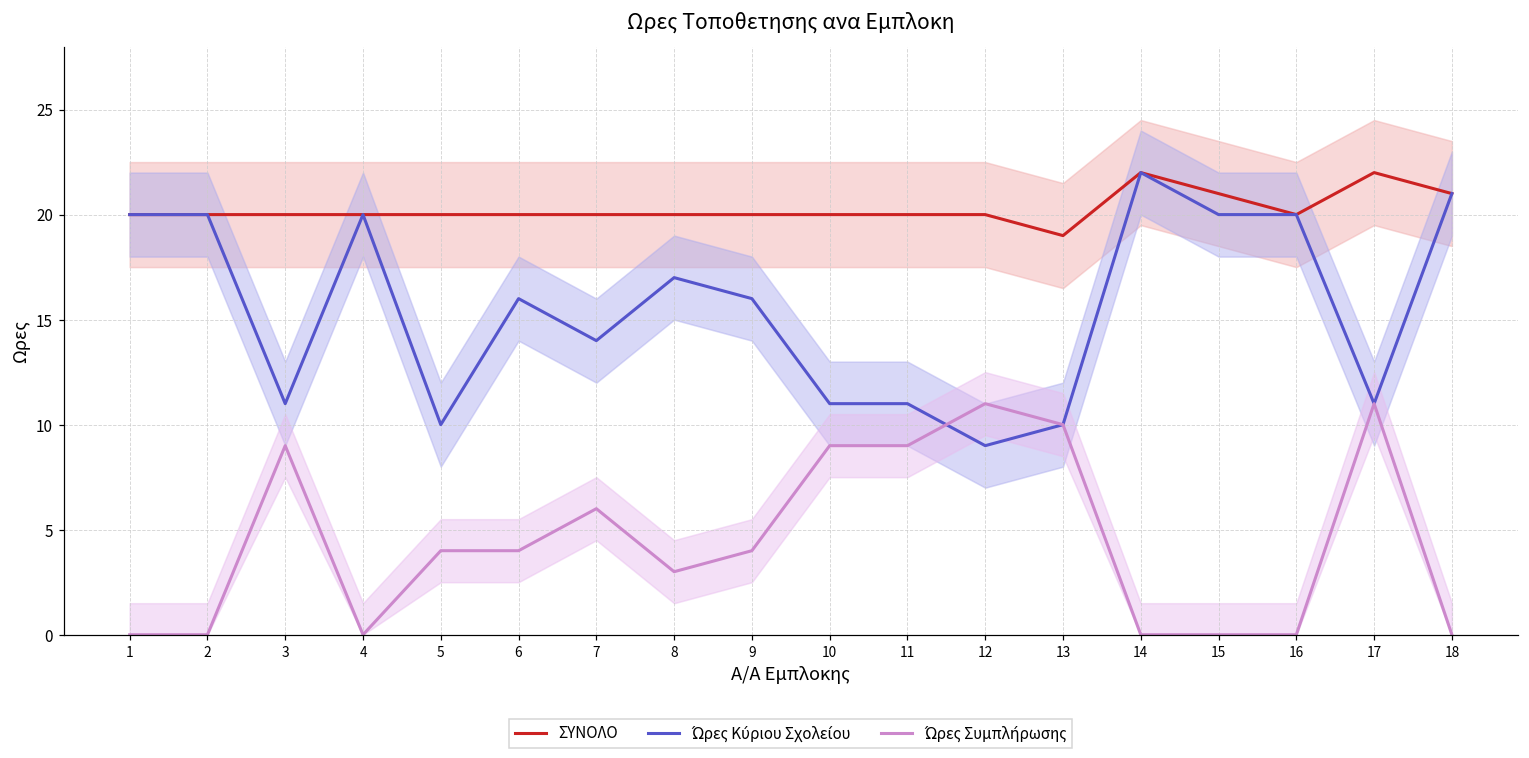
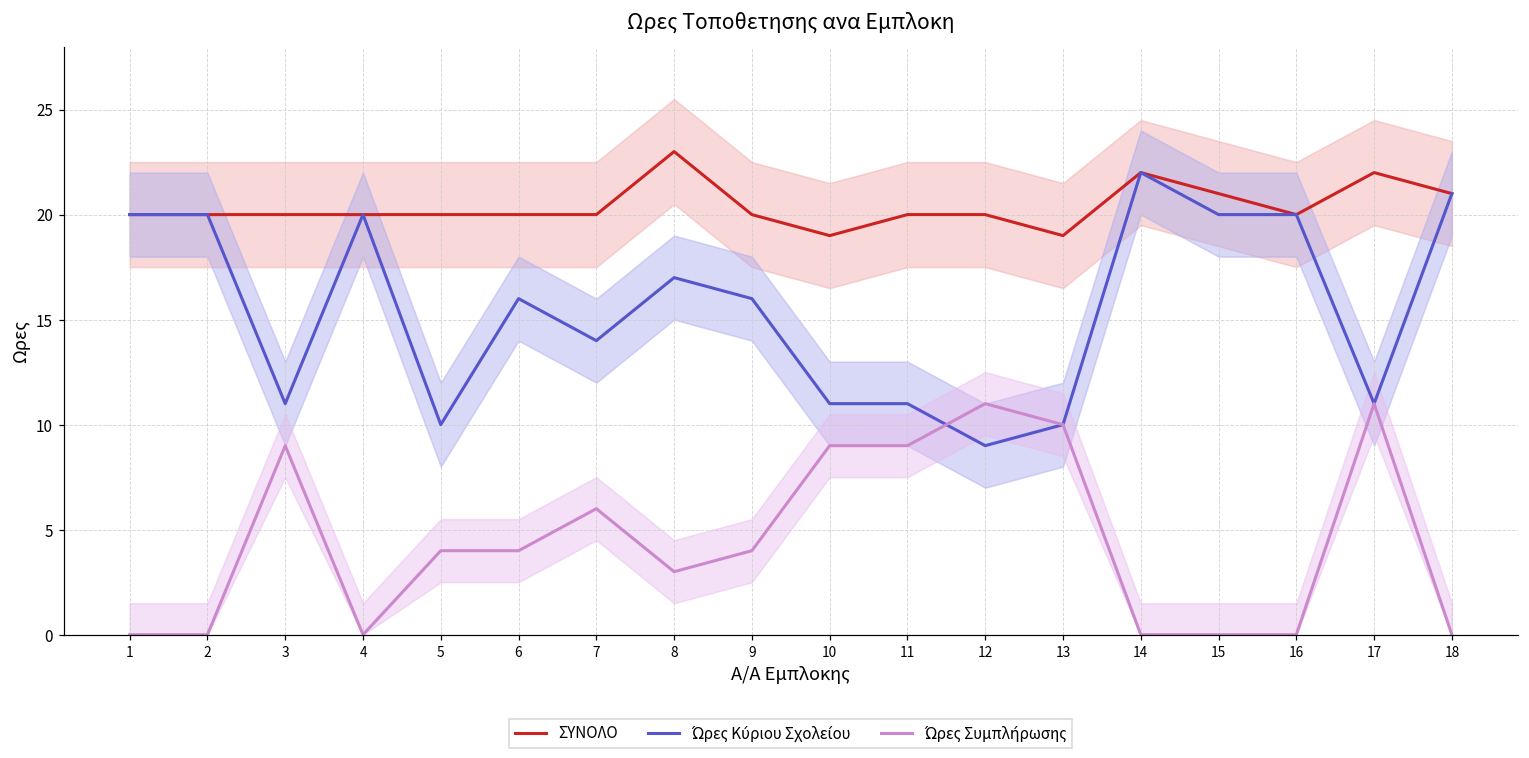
ΣΥΝΟΛΟ, 8: 20 -> 23
ΣΥΝΟΛΟ, 10: 20 -> 19
